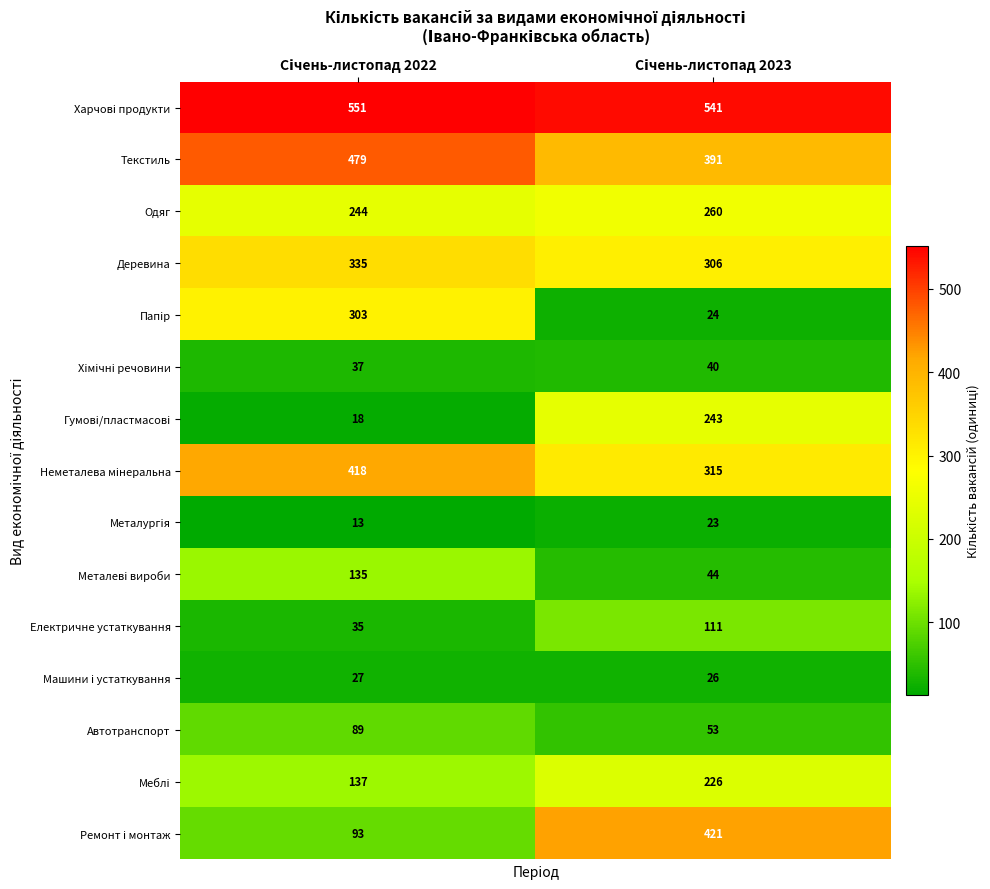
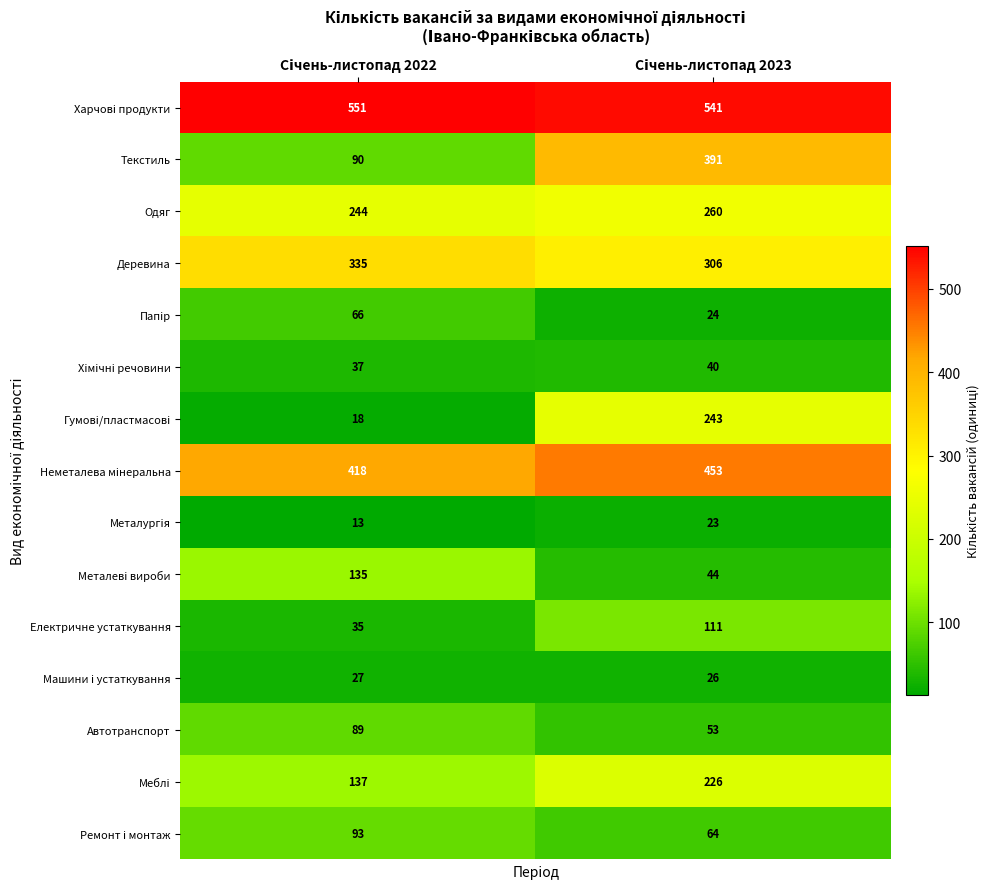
Текстиль, Січень-листопад 2022: 479 -> 90
Папір, Січень-листопад 2022: 303 -> 66
Неметалева мінеральна, Січень-листопад 2023: 315 -> 453
Ремонт і монтаж, Січень-листопад 2023: 421 -> 64
